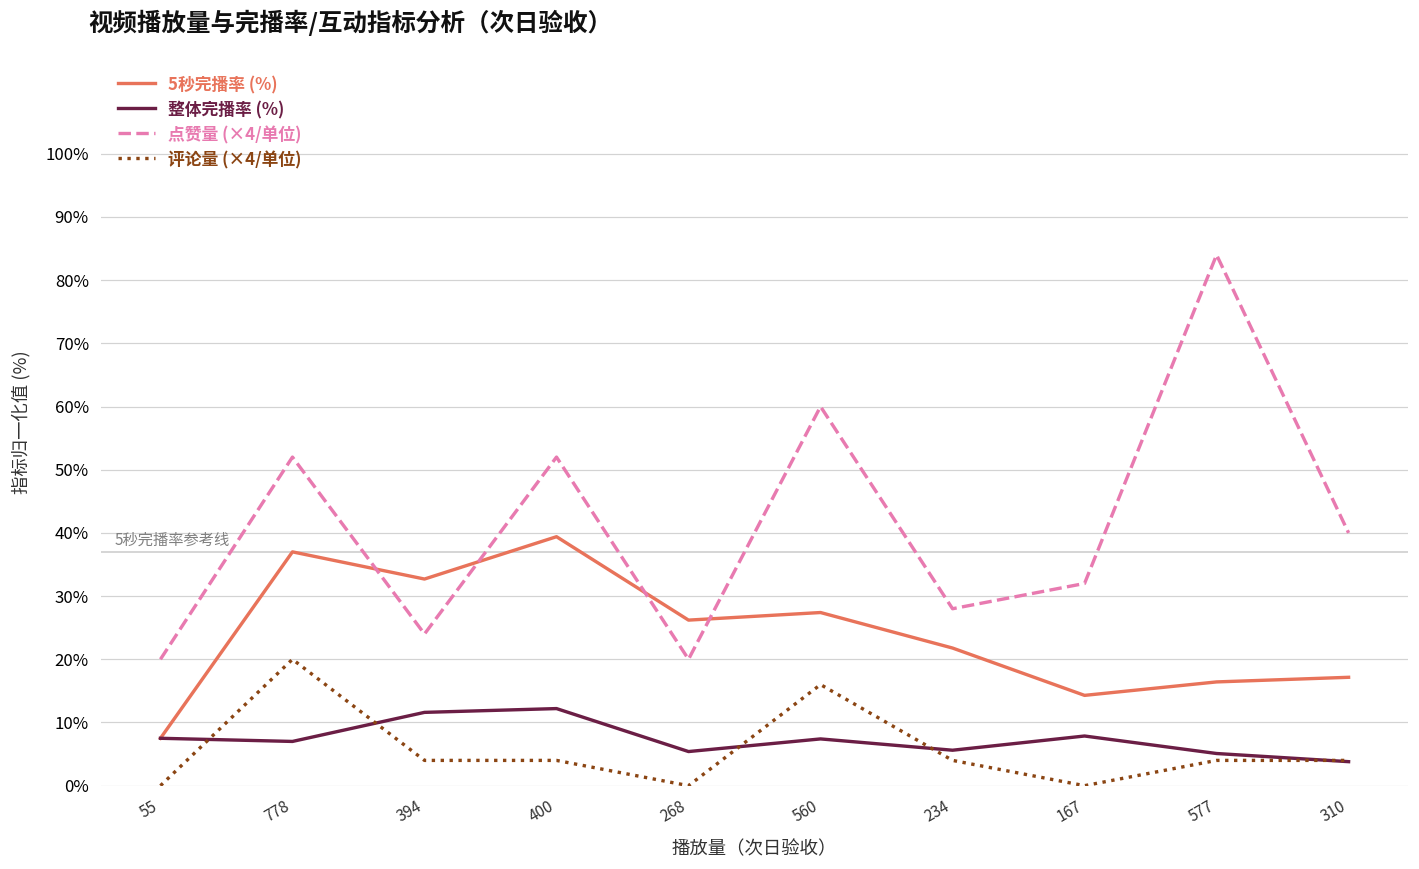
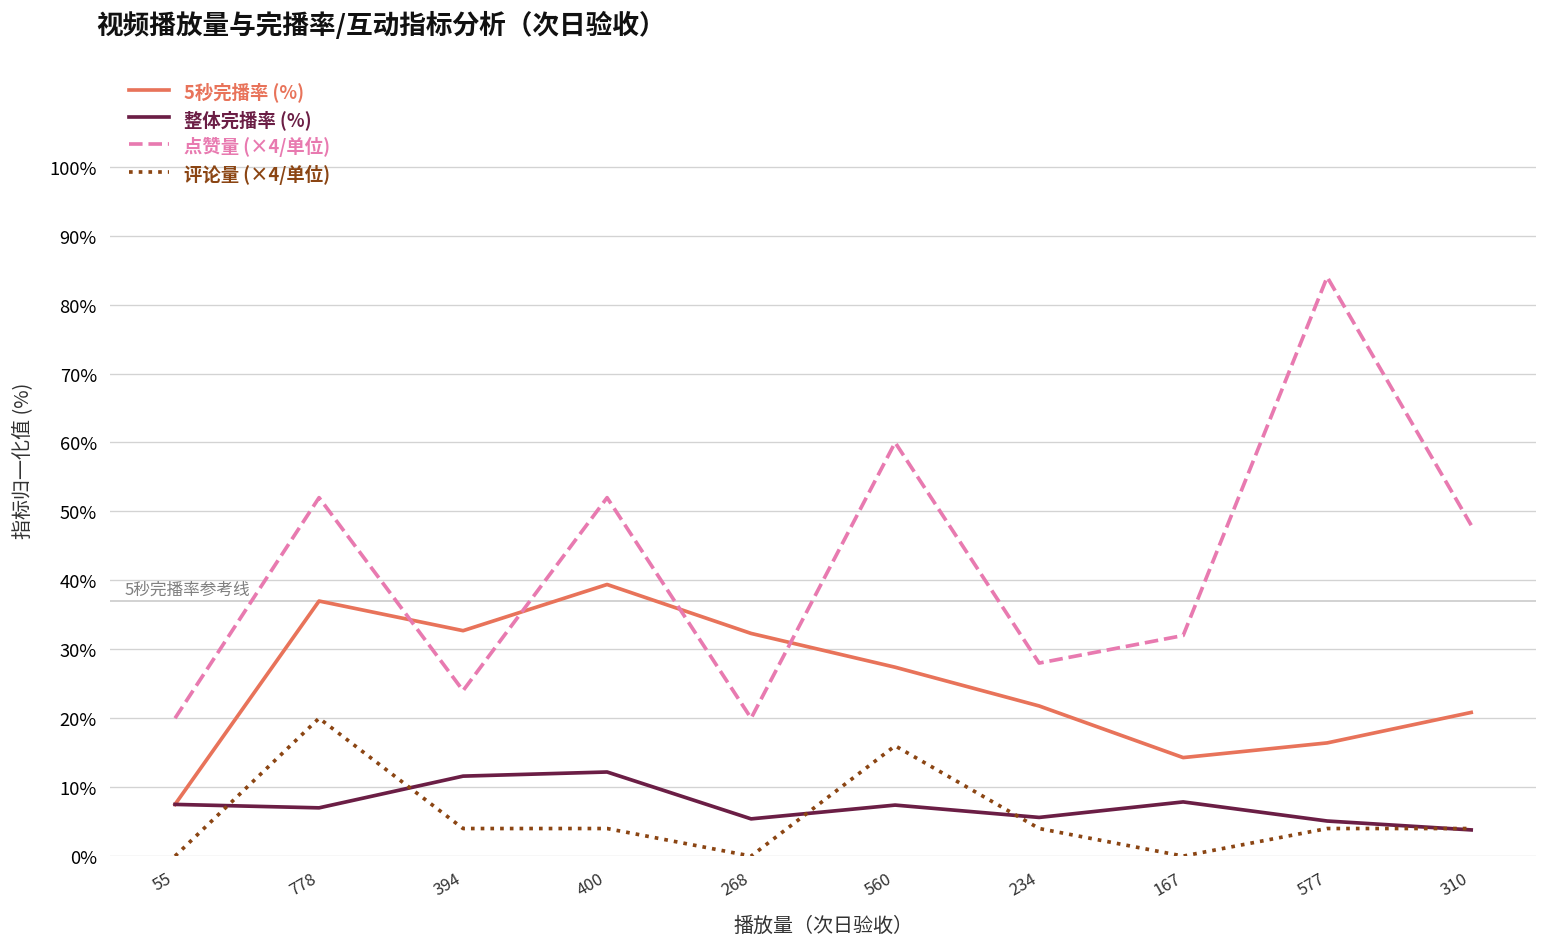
5秒完播率 (%), 268: 26% -> 32%
5秒完播率 (%), 310: 17% -> 21%
点赞量 (×4/单位), 310: 40% -> 48%
